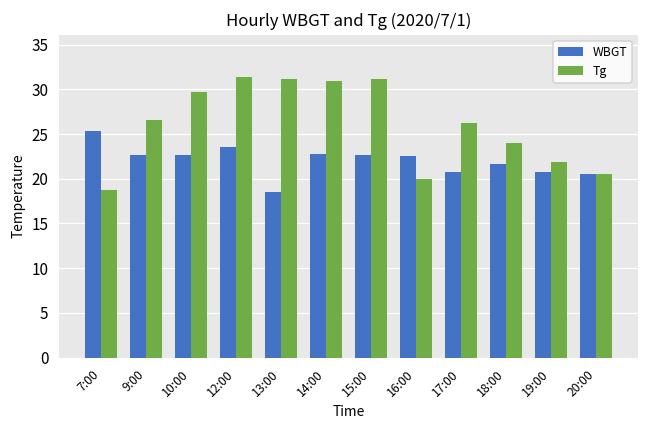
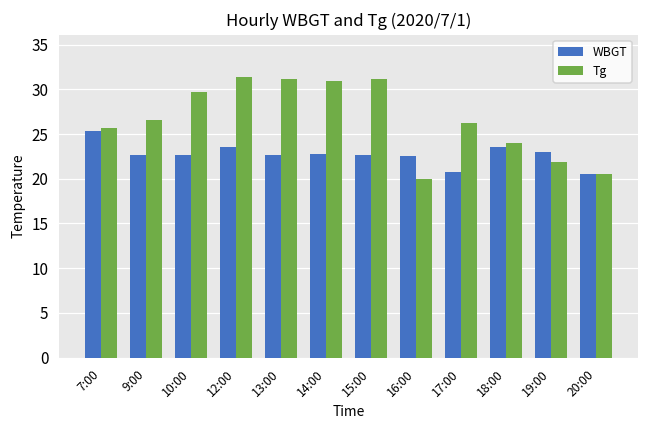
Tg, 7:00: 19 -> 26
WBGT, 13:00: 19 -> 23
WBGT, 18:00: 22 -> 24
WBGT, 19:00: 21 -> 23
